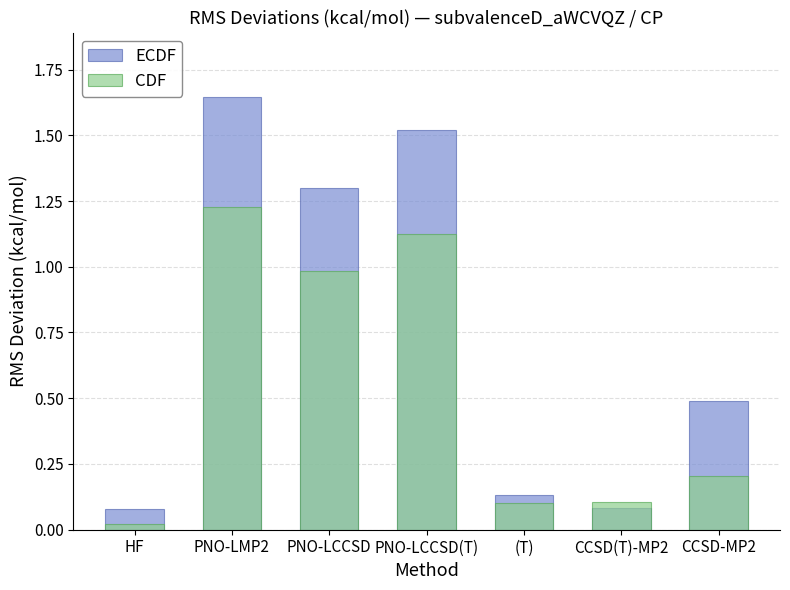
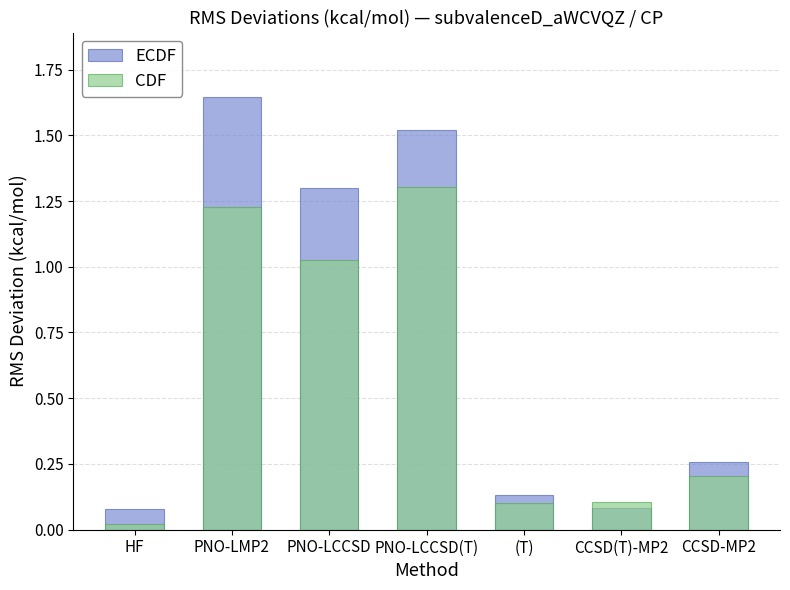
CDF, PNO-LCCSD: 0.98 -> 1.03
CDF, PNO-LCCSD(T): 1.12 -> 1.31
ECDF, CCSD-MP2: 0.49 -> 0.26
